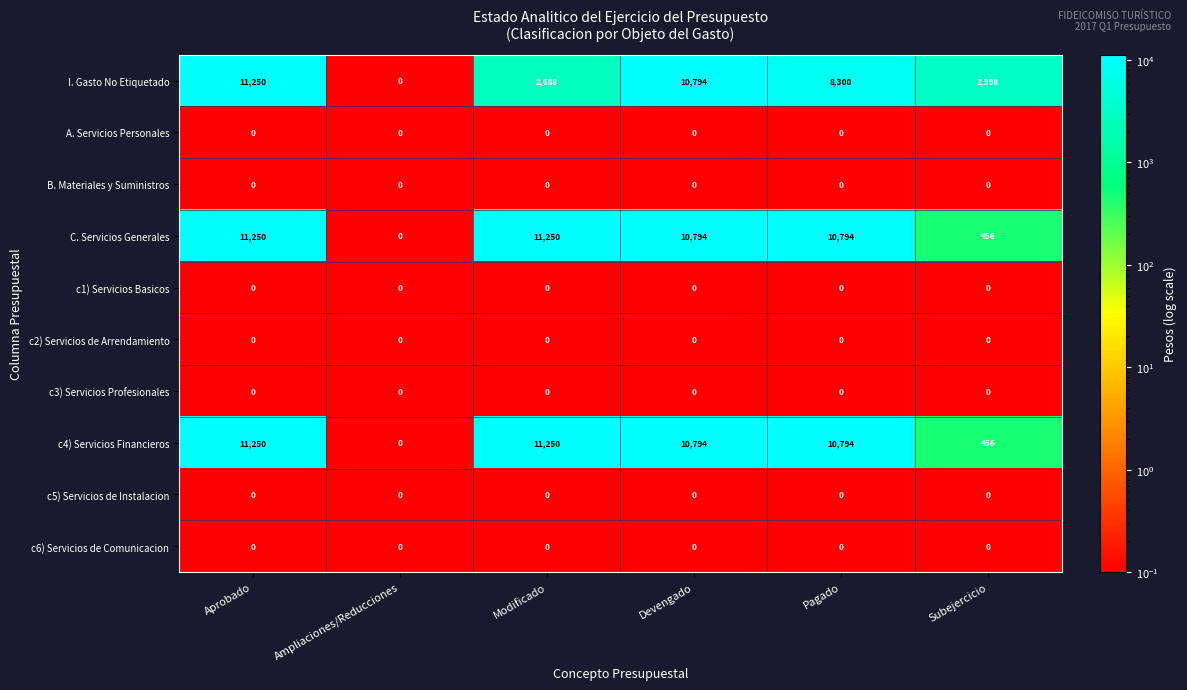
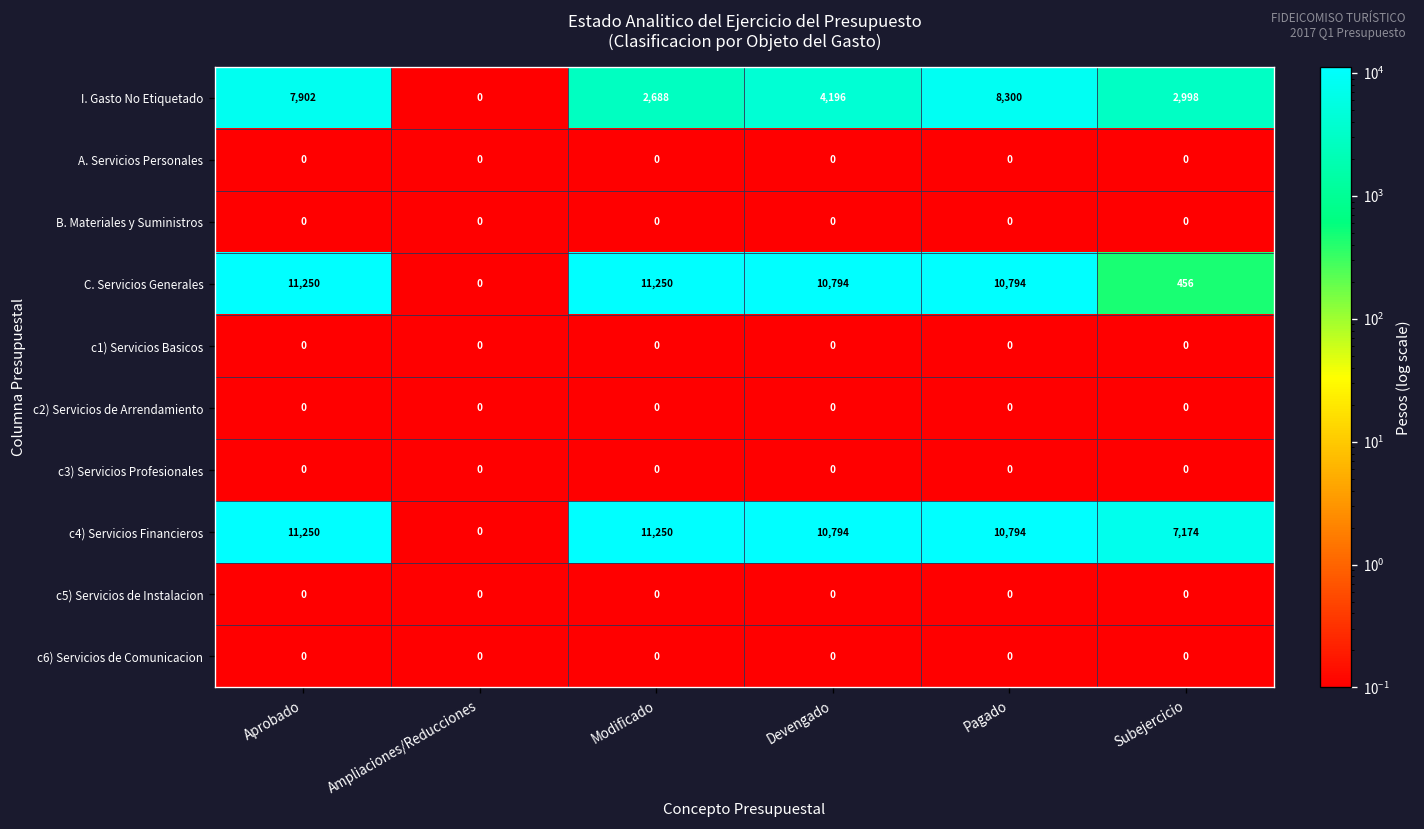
I. Gasto No Etiquetado, Aprobado: 11,250 -> 7,902
I. Gasto No Etiquetado, Devengado: 10,794 -> 4,196
c4) Servicios Financieros, Subejercicio: 456 -> 7,174
